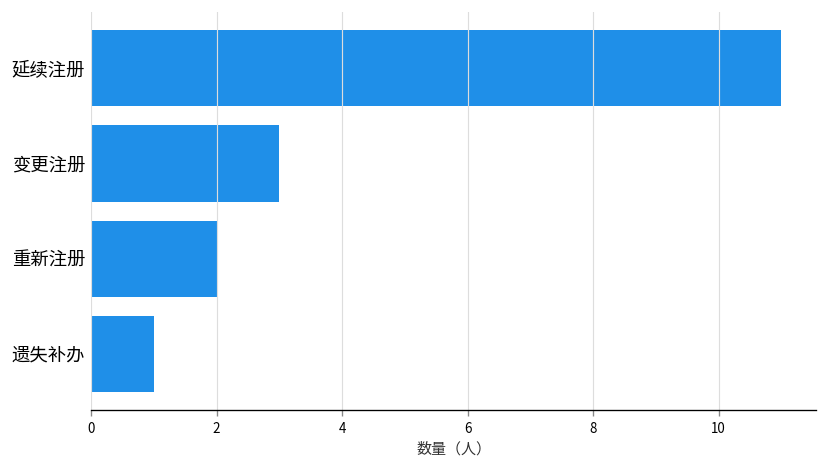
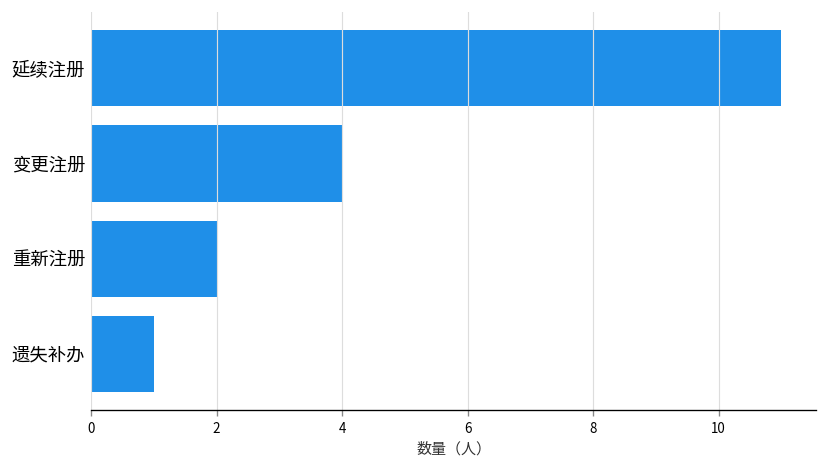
变更注册: 3 -> 4
